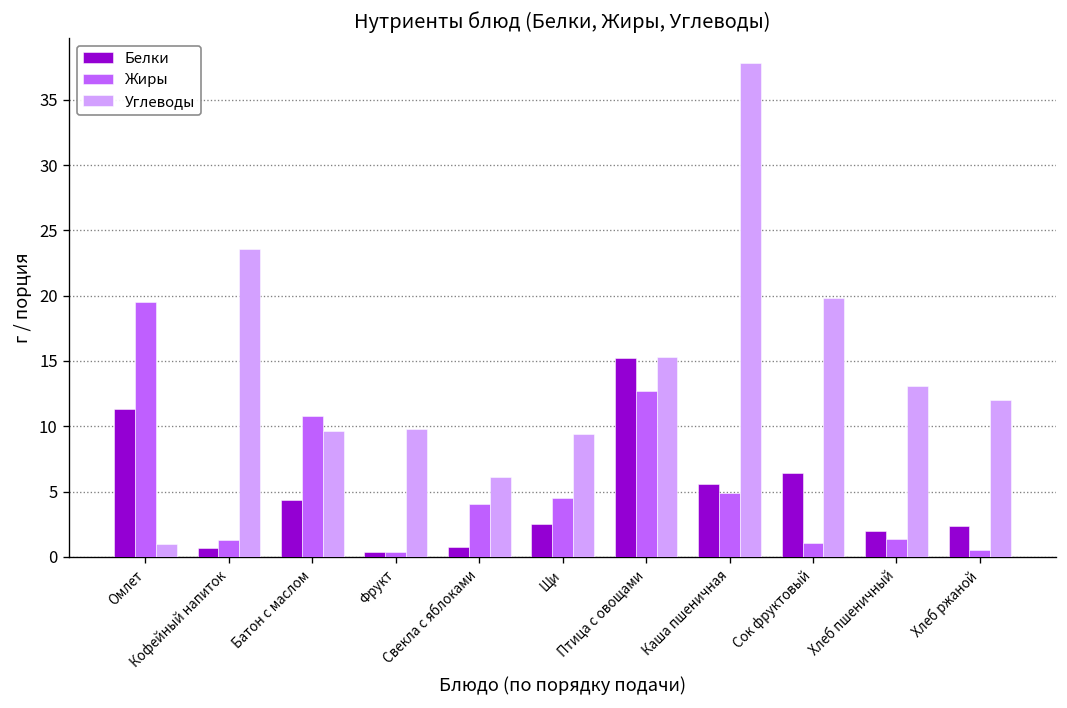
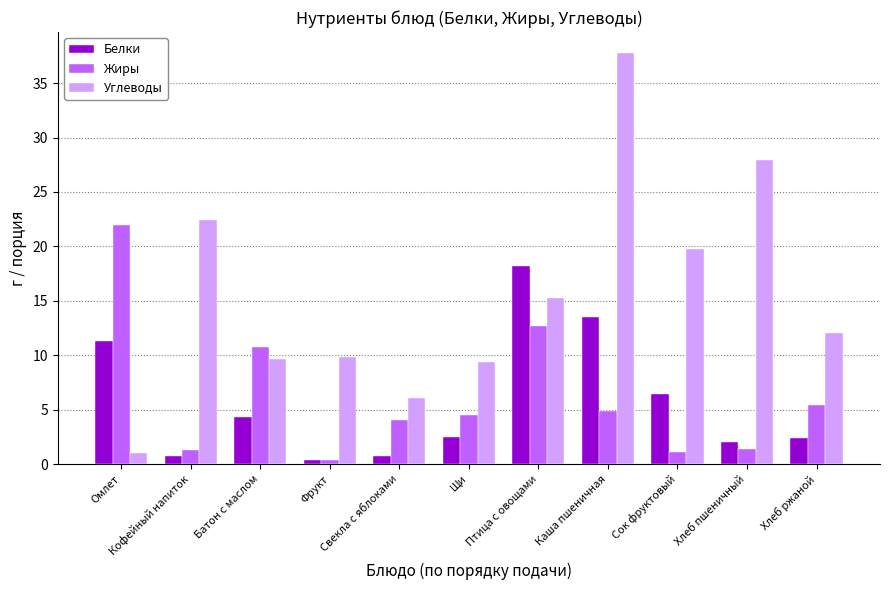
Жиры, Омлет: 19.5 -> 22.0
Углеводы, Кофейный напиток: 23.6 -> 22.4
Белки, Птица с овощами: 15.2 -> 18.2
Белки, Каша пшеничная: 5.6 -> 13.5
Углеводы, Хлеб пшеничный: 13.1 -> 27.9
Жиры, Хлеб ржаной: 0.5 -> 5.4
